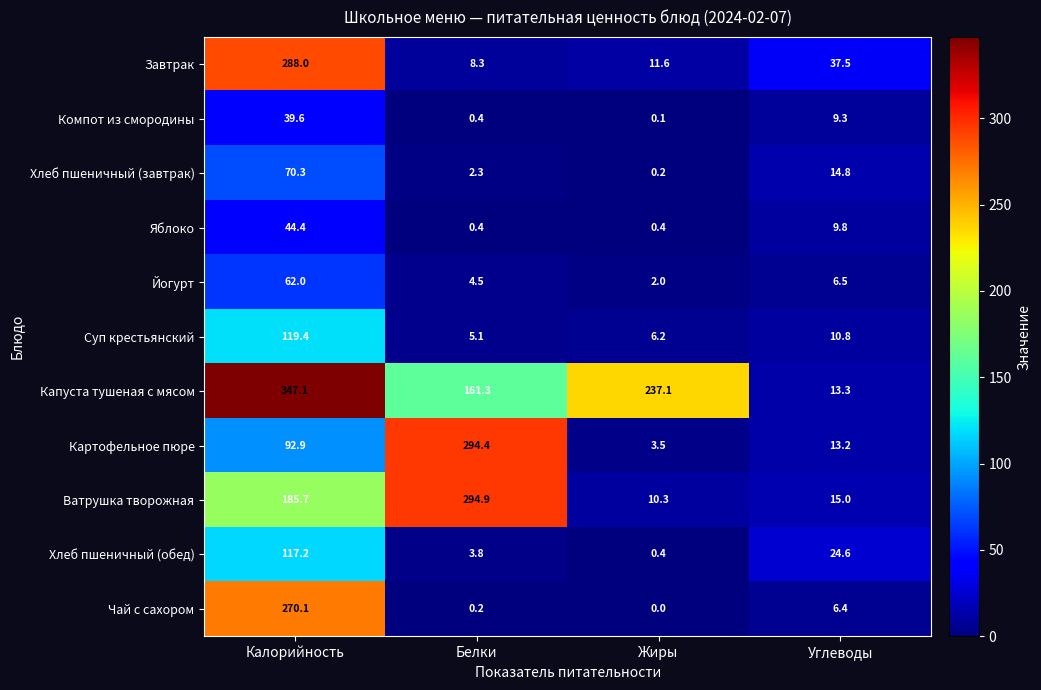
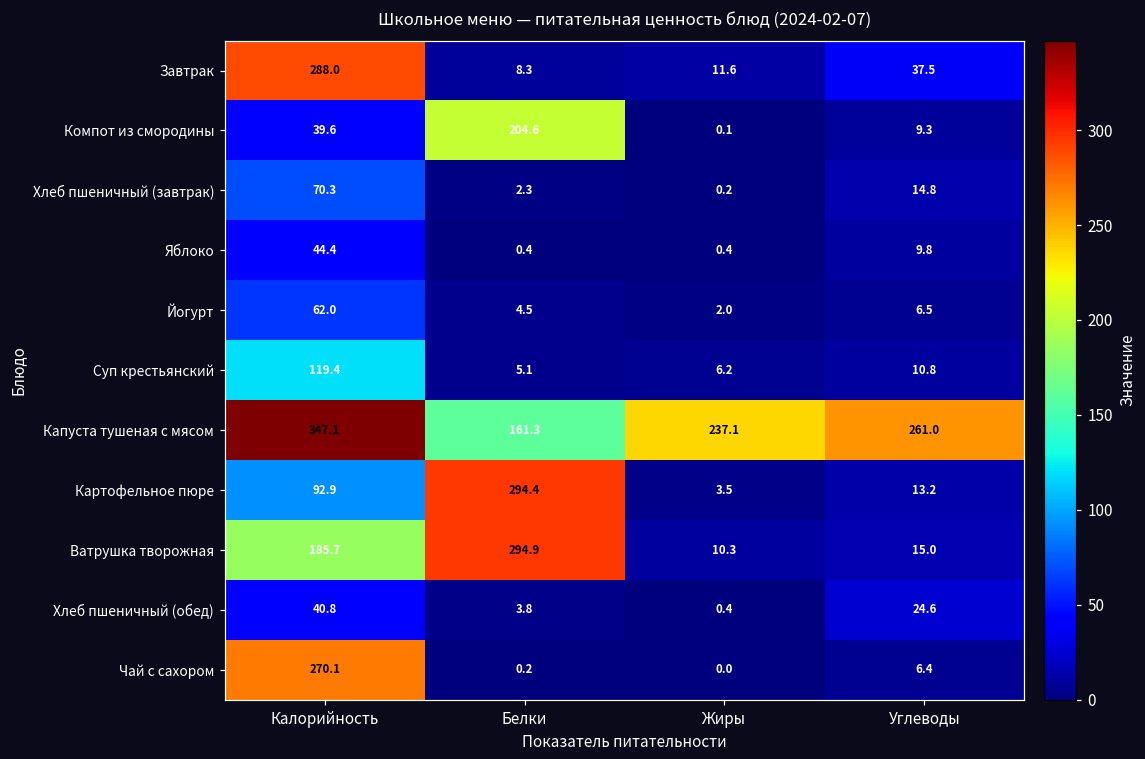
Компот из смородины, Белки: 0.4 -> 204.6
Капуста тушеная с мясом, Углеводы: 13.3 -> 261.0
Хлеб пшеничный (обед), Калорийность: 117.2 -> 40.8
